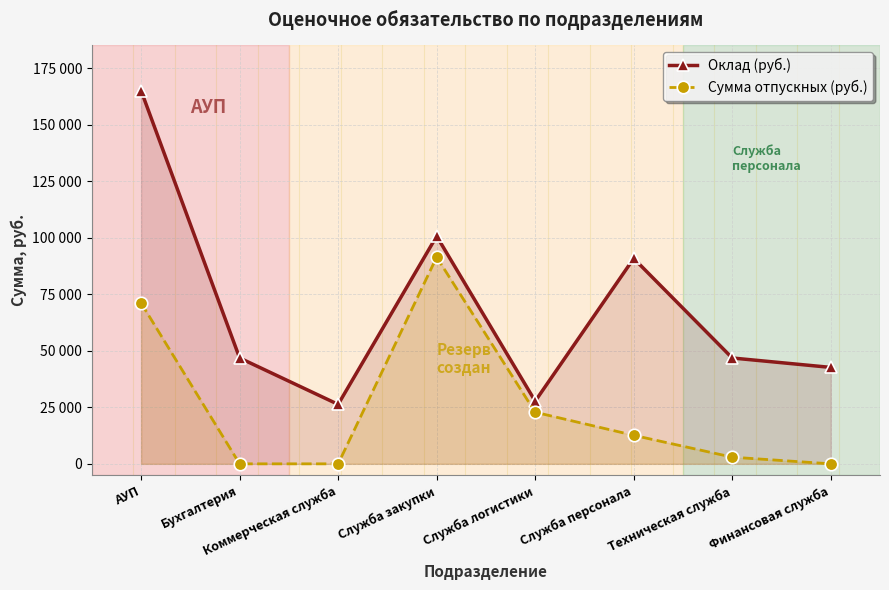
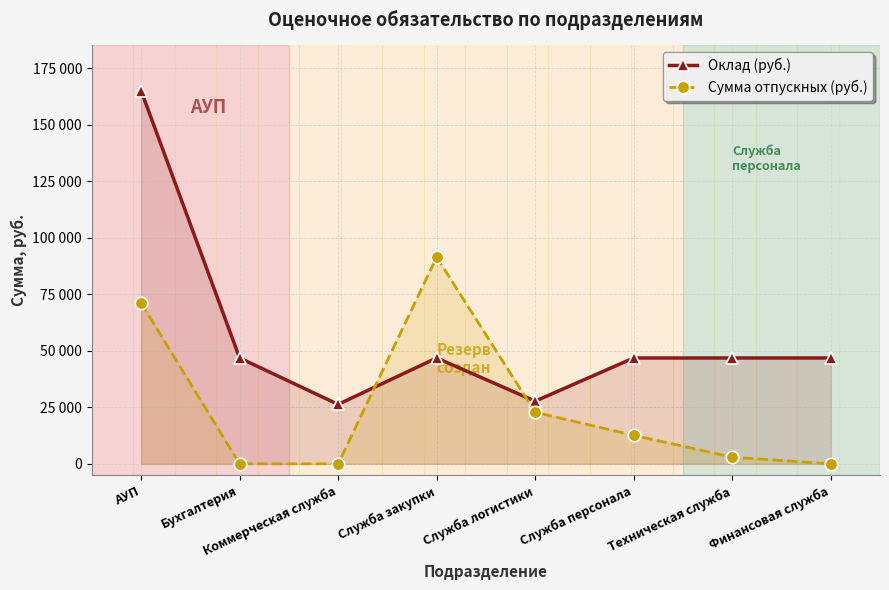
Оклад (руб.), Служба закупки: 101000 -> 47000
Оклад (руб.), Служба персонала: 91000 -> 47000
Оклад (руб.), Финансовая служба: 43000 -> 47000
